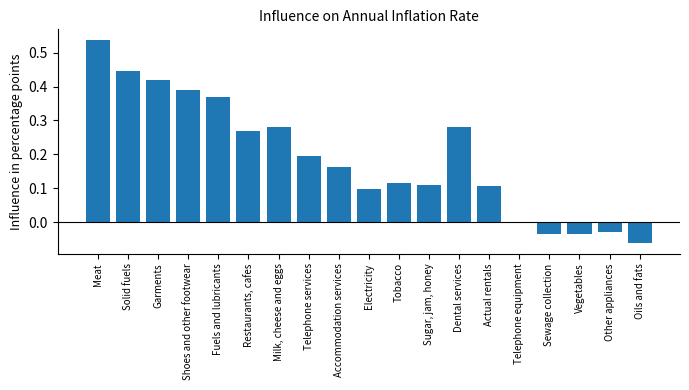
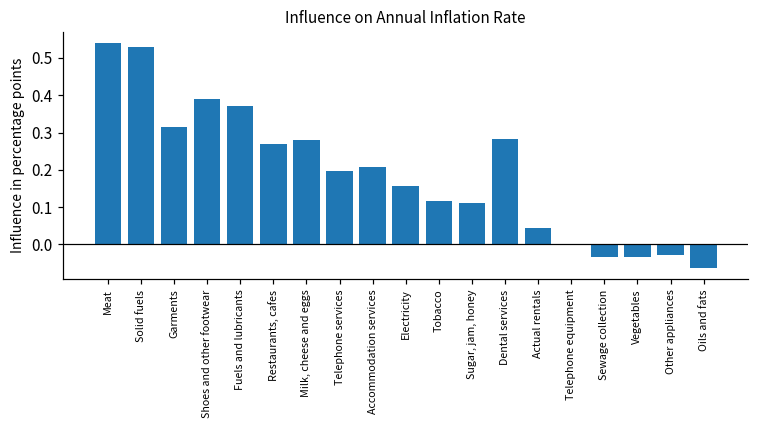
Solid fuels: 0.45 -> 0.53
Garments: 0.42 -> 0.31
Accommodation services: 0.16 -> 0.21
Electricity: 0.10 -> 0.16
Actual rentals: 0.11 -> 0.04
